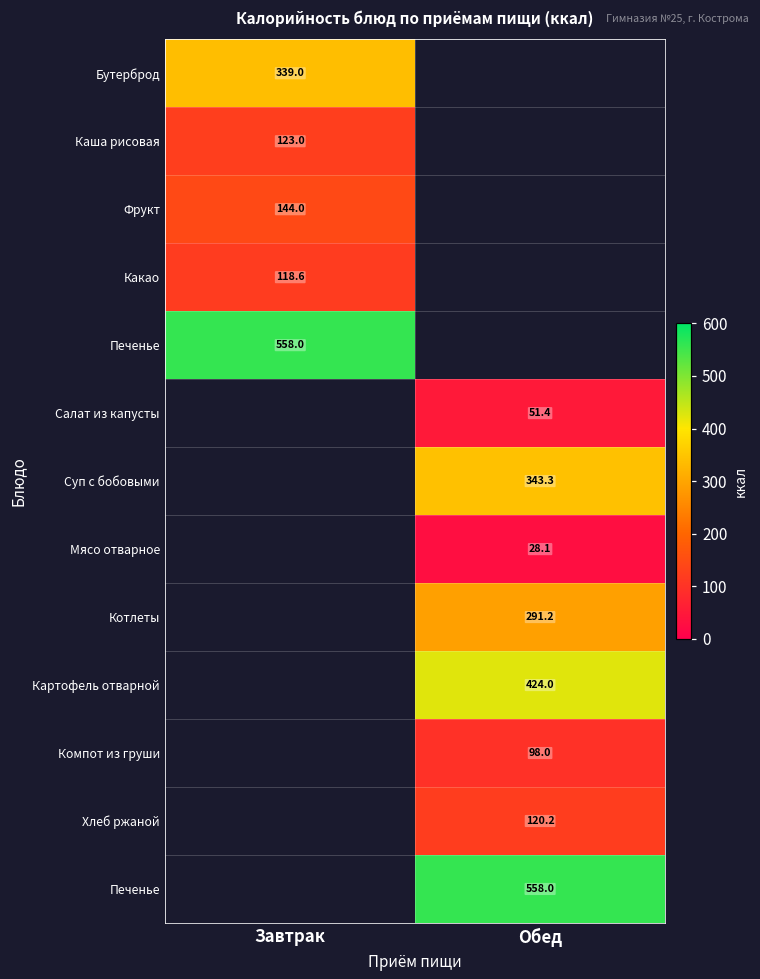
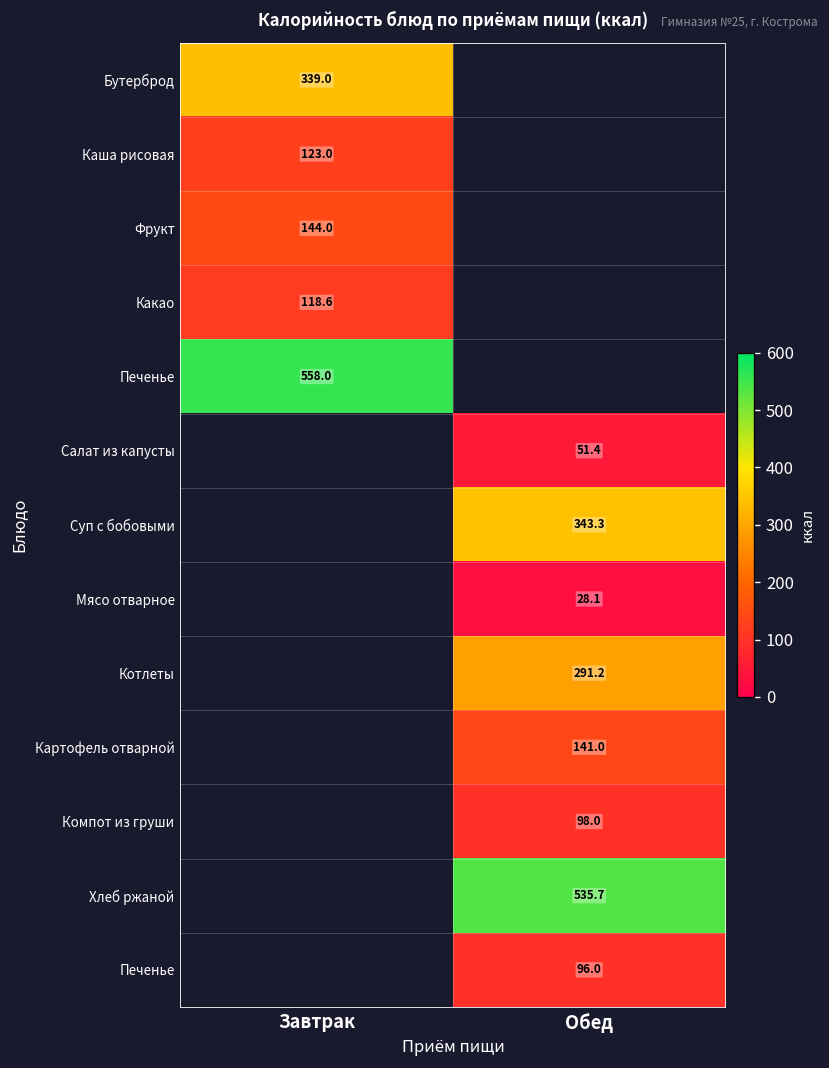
Картофель отварной, Обед: 424.0 -> 141.0
Хлеб ржаной, Обед: 120.2 -> 535.7
Печенье, Обед: 558.0 -> 96.0
